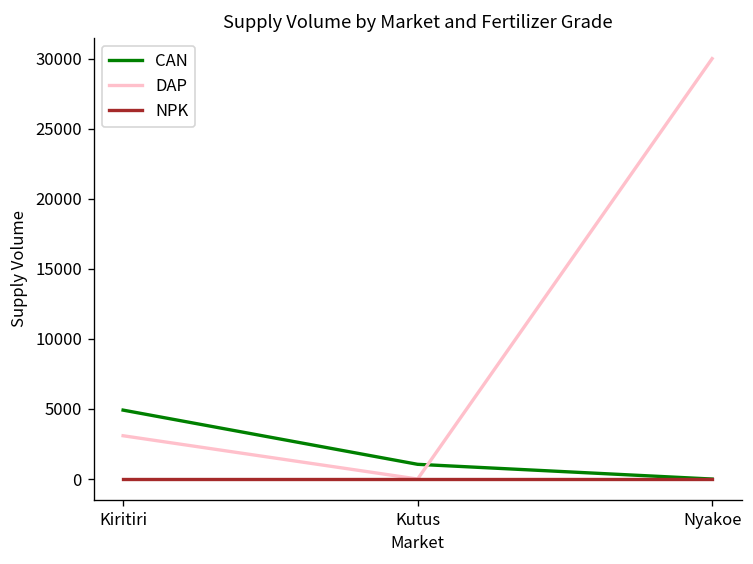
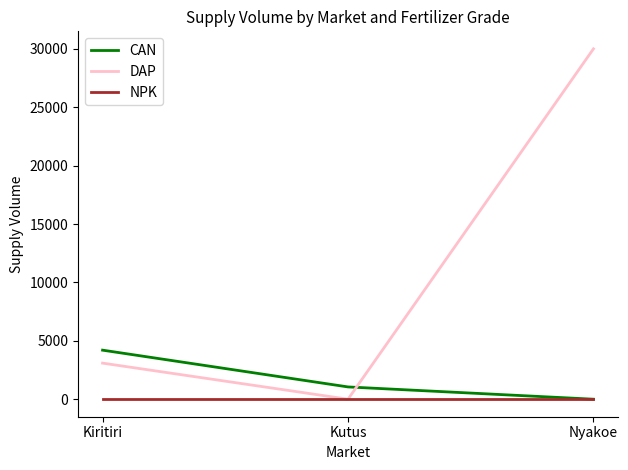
CAN, Kiritiri: 4900 -> 4200
